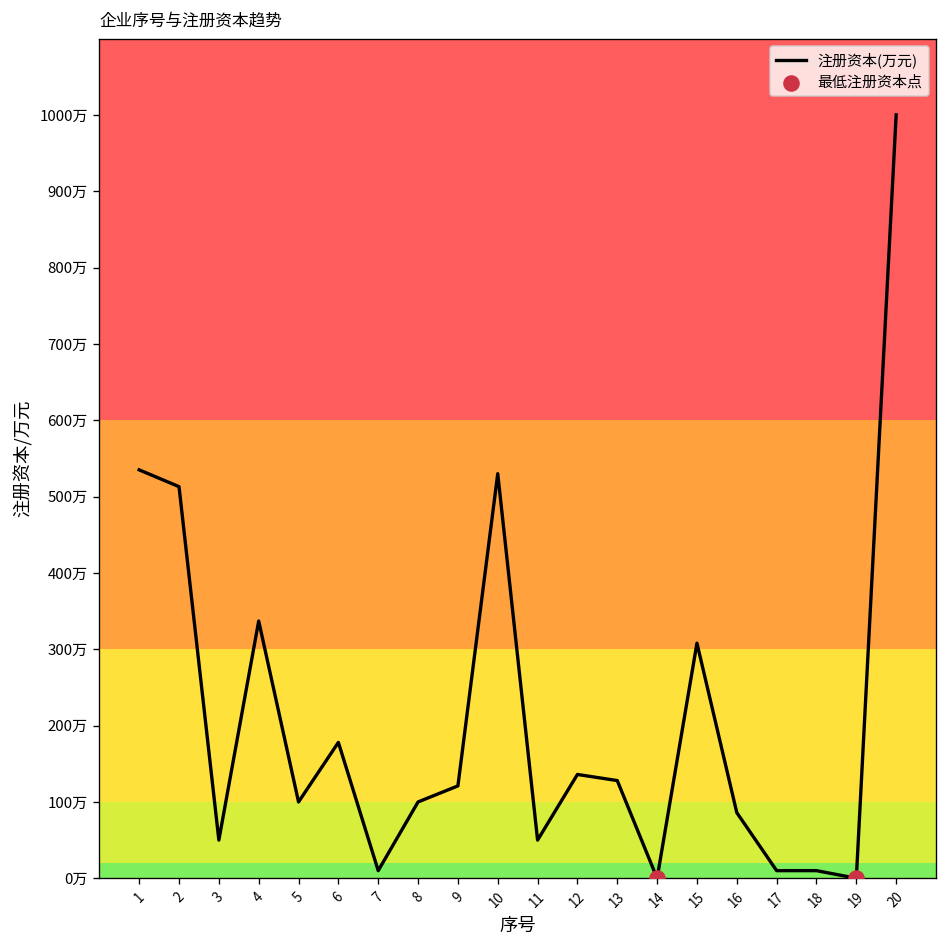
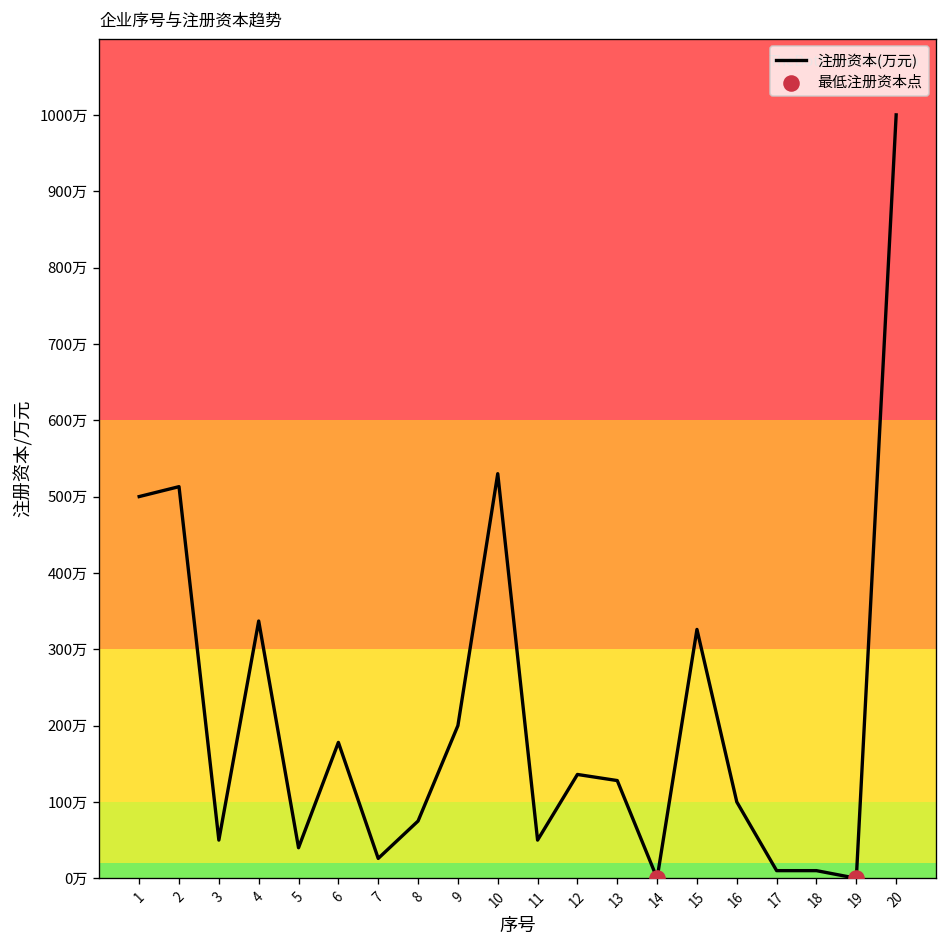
注册资本(万元), 1: 540万 -> 500万
注册资本(万元), 5: 100万 -> 40万
注册资本(万元), 7: 10万 -> 30万
注册资本(万元), 8: 100万 -> 80万
注册资本(万元), 9: 120万 -> 200万
注册资本(万元), 15: 310万 -> 330万
注册资本(万元), 16: 90万 -> 100万
